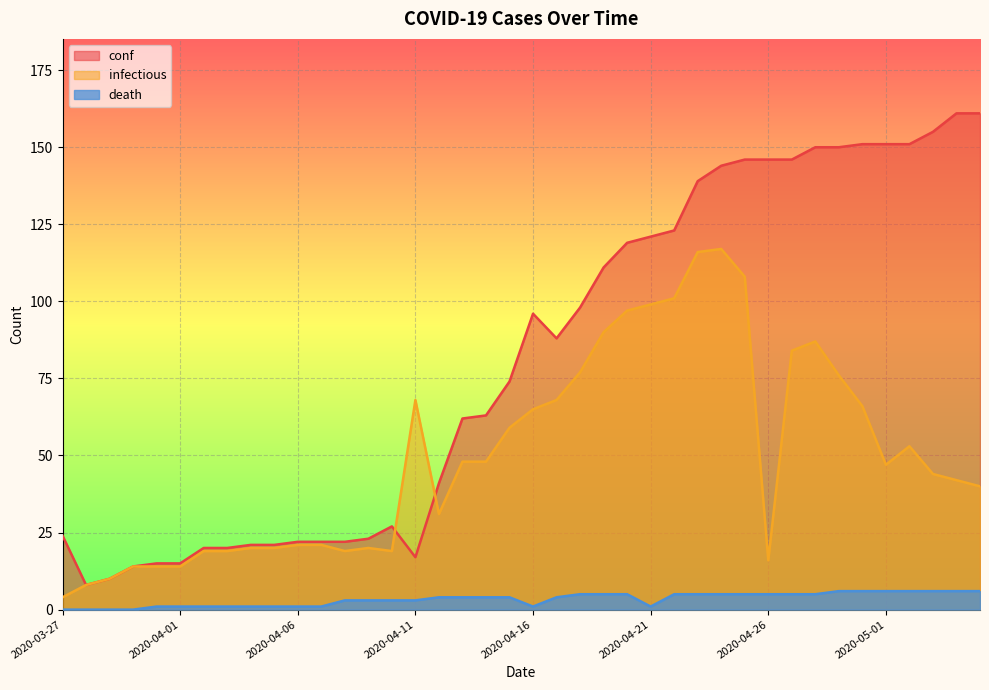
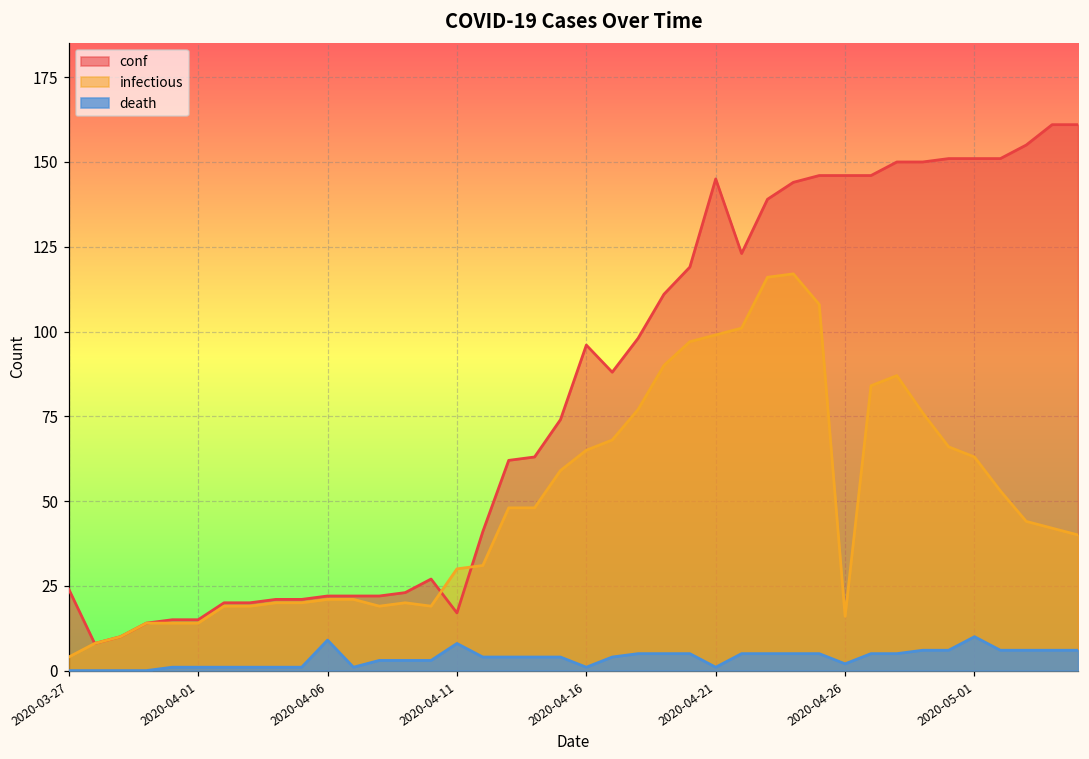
death, 2020-04-06: 1 -> 9
infectious, 2020-04-11: 68 -> 30
death, 2020-04-11: 3 -> 8
conf, 2020-04-21: 121 -> 145
death, 2020-04-26: 5 -> 2
infectious, 2020-05-01: 47 -> 63
death, 2020-05-01: 6 -> 10
